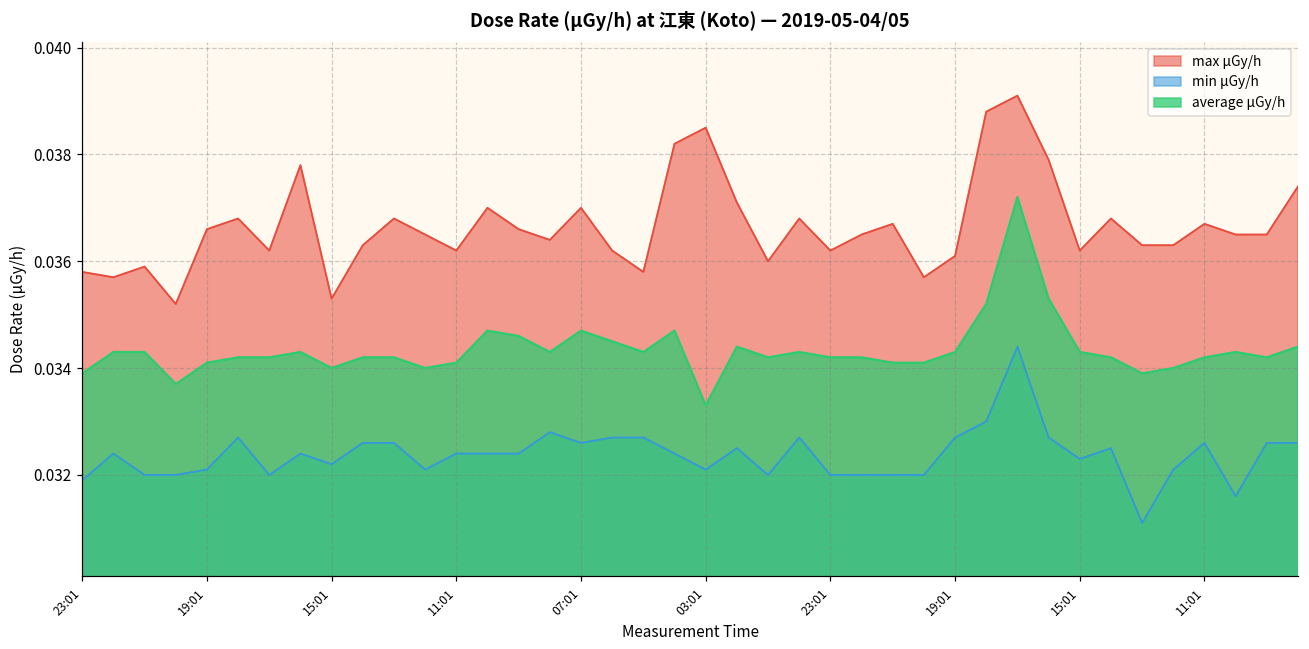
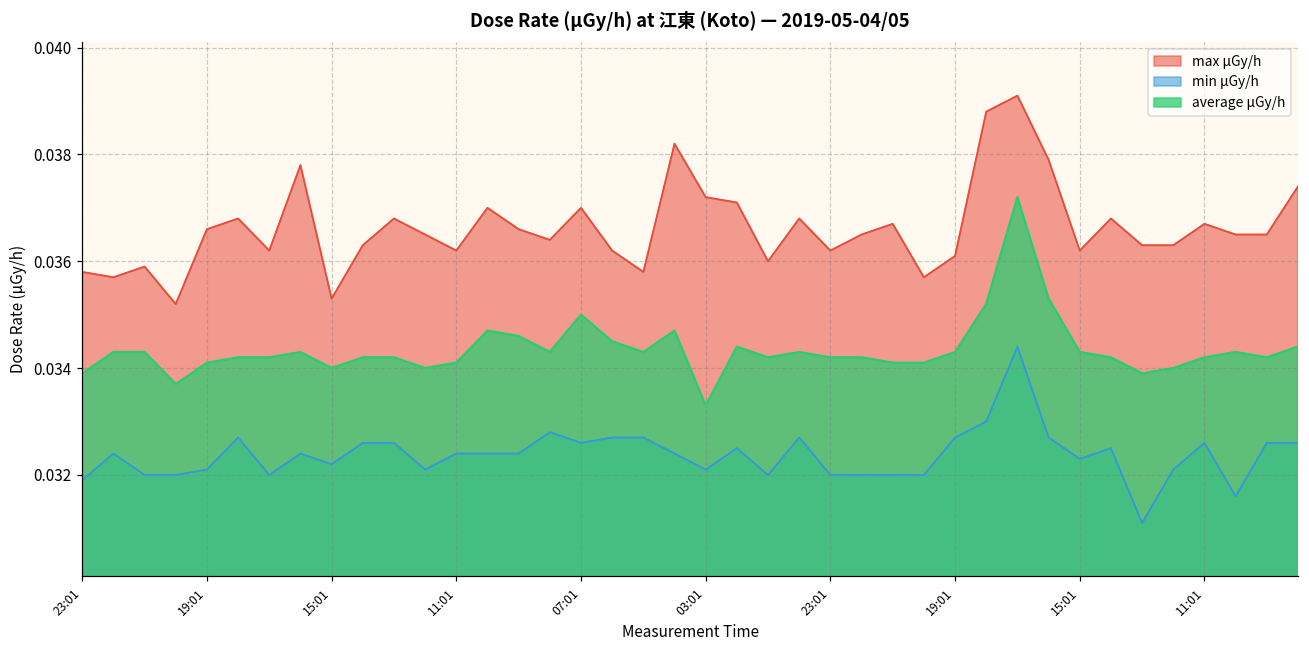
average μGy/h, 07:01: 0.0347 -> 0.0350
max μGy/h, 03:01: 0.0385 -> 0.0372
